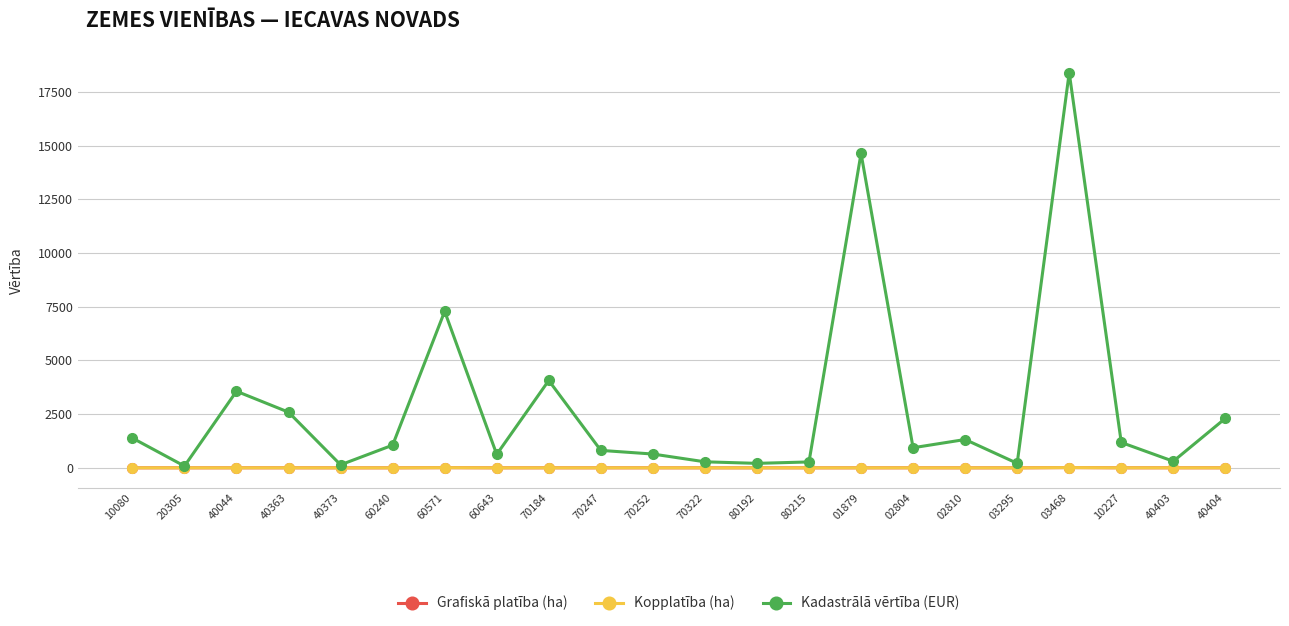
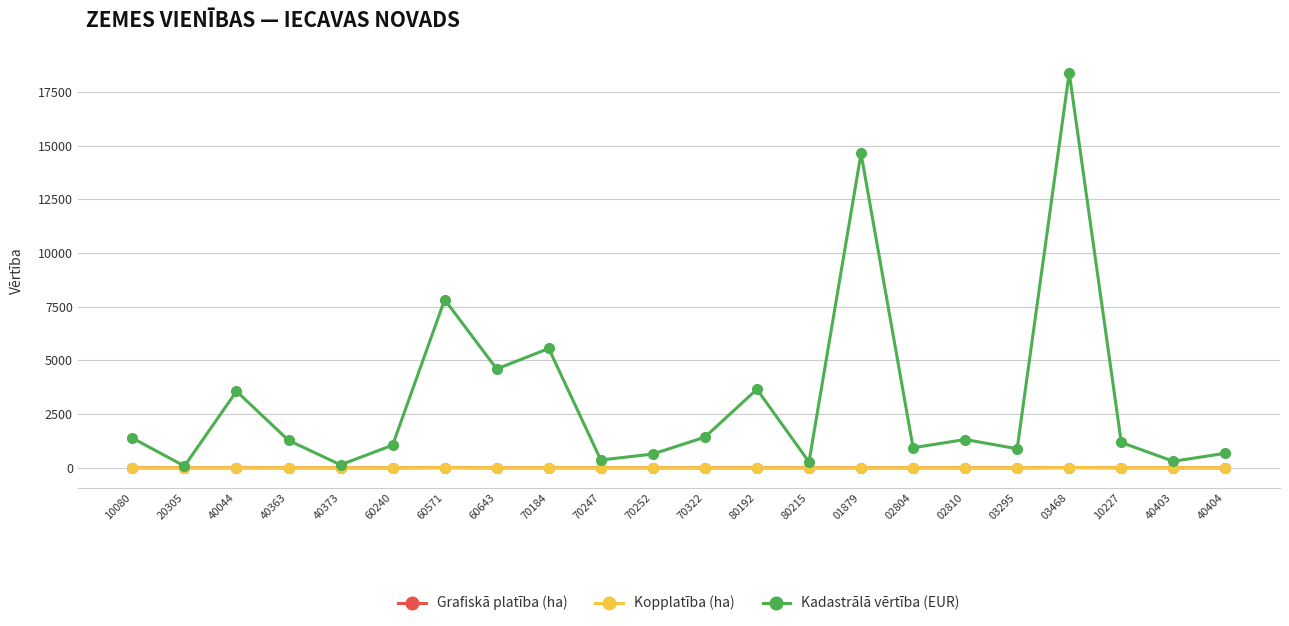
Kadastrālā vērtība (EUR), 40363: 2600 -> 1300
Kadastrālā vērtība (EUR), 60571: 7300 -> 7800
Kadastrālā vērtība (EUR), 60643: 600 -> 4600
Kadastrālā vērtība (EUR), 70184: 4100 -> 5600
Kadastrālā vērtība (EUR), 70247: 800 -> 400
Kadastrālā vērtība (EUR), 70322: 300 -> 1400
Kadastrālā vērtība (EUR), 80192: 200 -> 3700
Kadastrālā vērtība (EUR), 03295: 200 -> 900
Kadastrālā vērtība (EUR), 40404: 2300 -> 700
